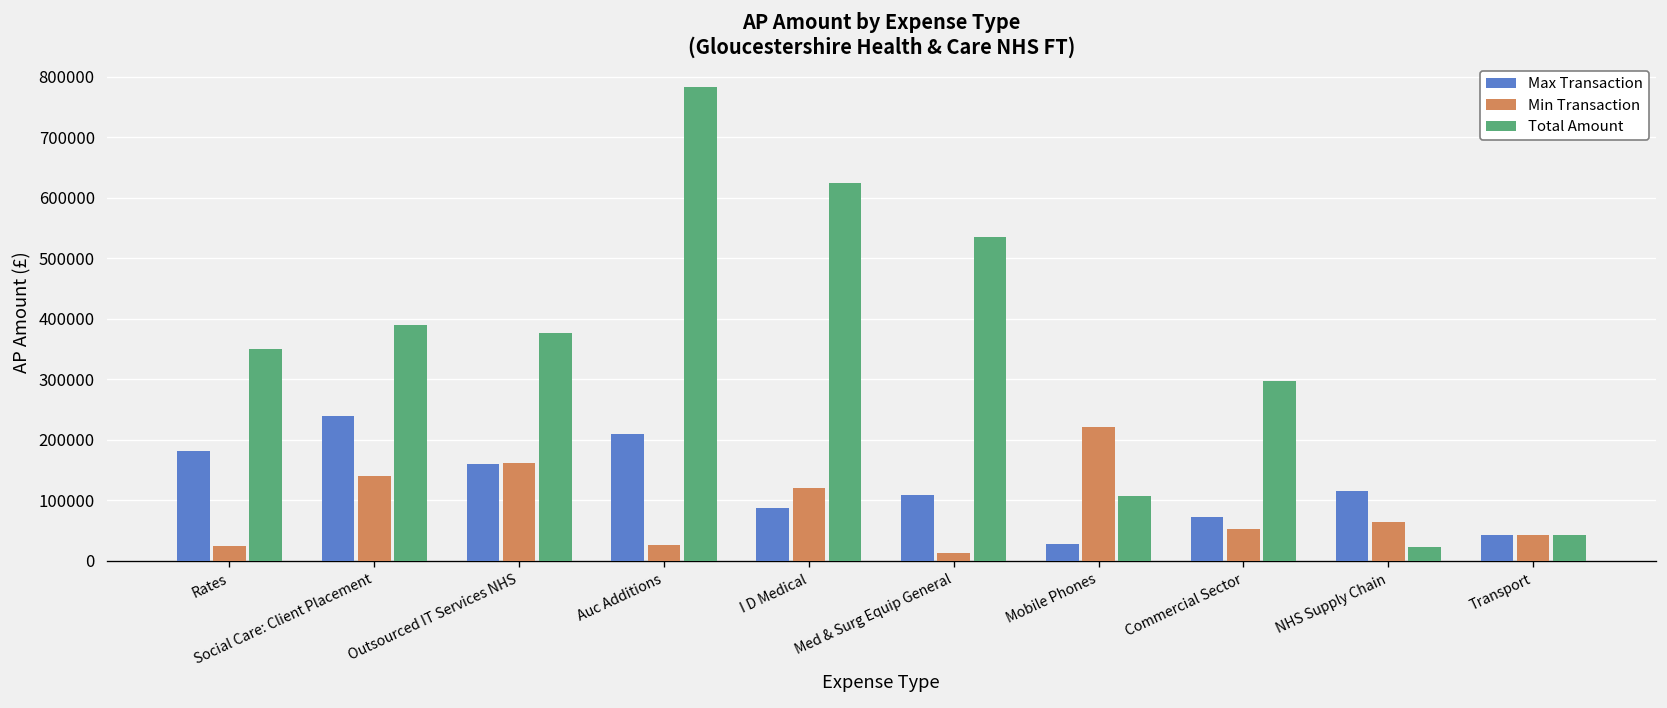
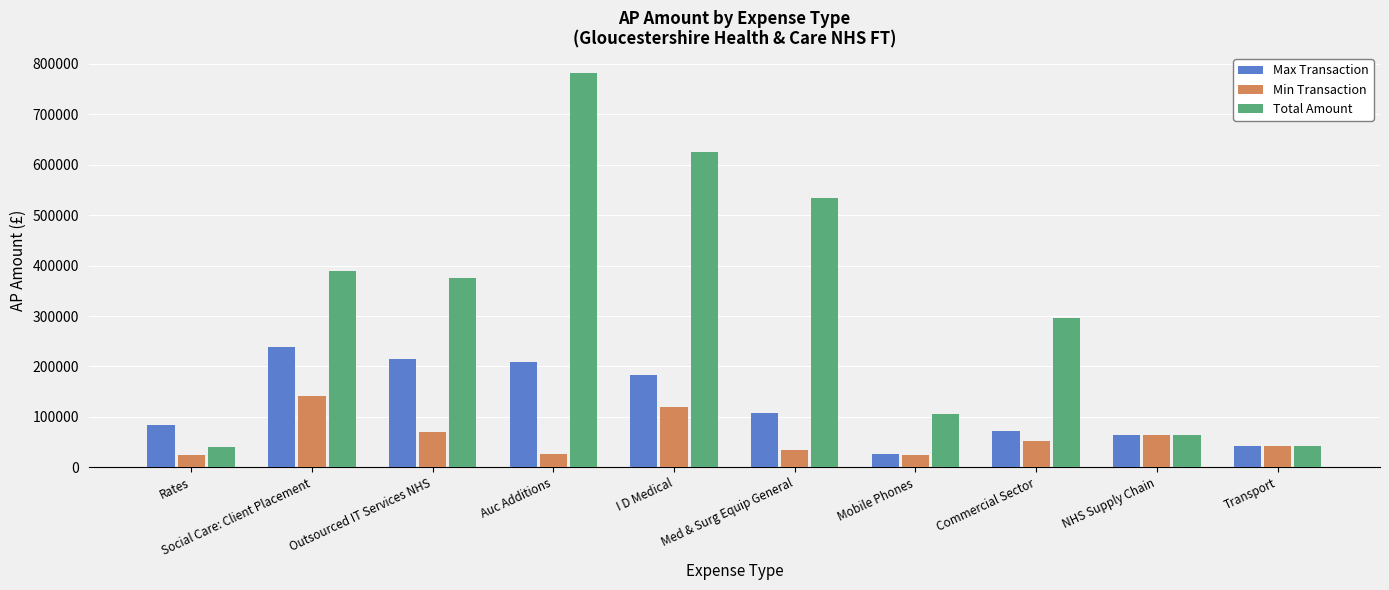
Max Transaction, Rates: 180000 -> 80000
Total Amount, Rates: 350000 -> 40000
Max Transaction, Outsourced IT Services NHS: 160000 -> 210000
Min Transaction, Outsourced IT Services NHS: 160000 -> 70000
Max Transaction, I D Medical: 90000 -> 180000
Min Transaction, Med & Surg Equip General: 10000 -> 30000
Min Transaction, Mobile Phones: 220000 -> 30000
Max Transaction, NHS Supply Chain: 110000 -> 60000
Total Amount, NHS Supply Chain: 20000 -> 60000
